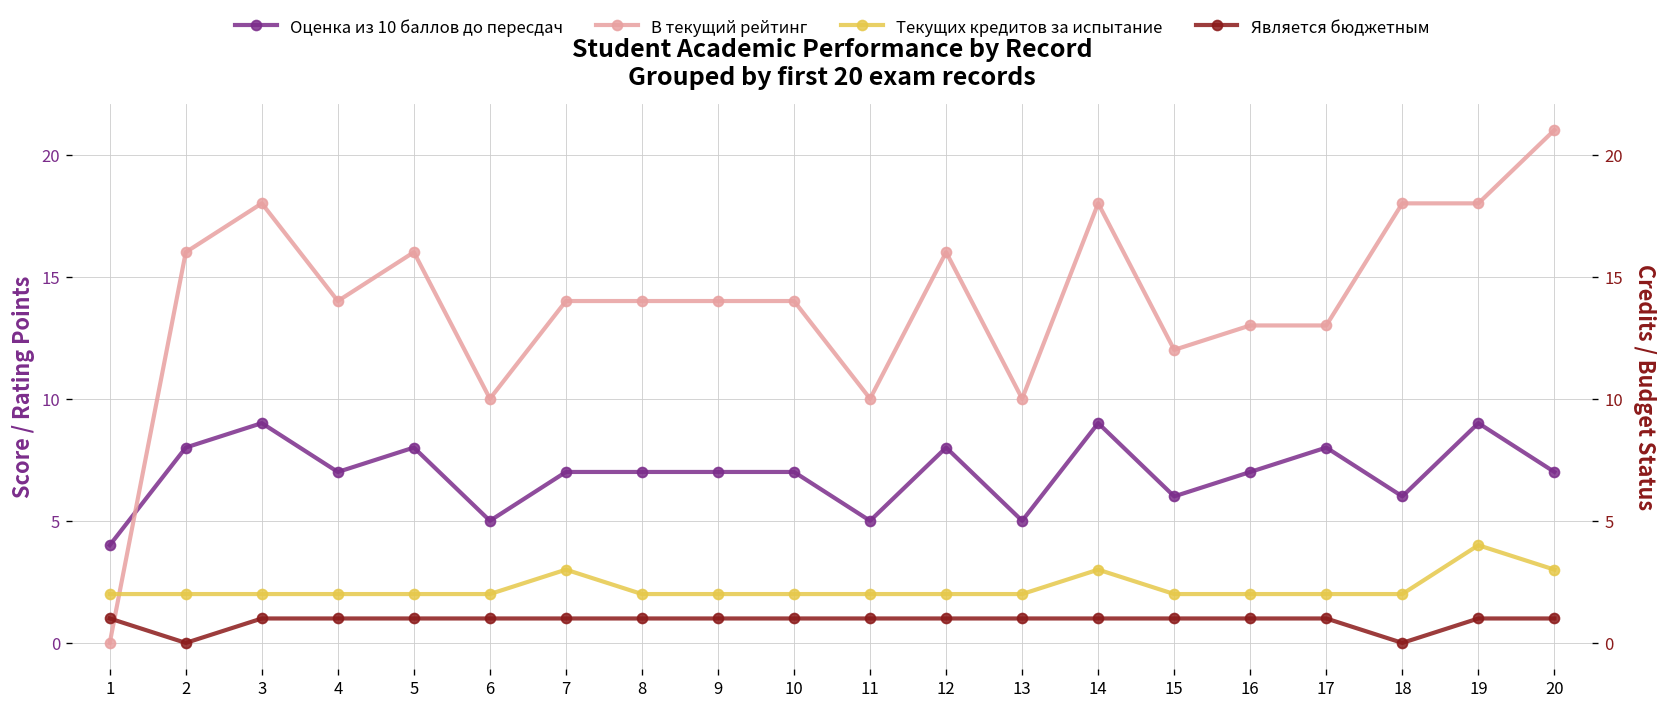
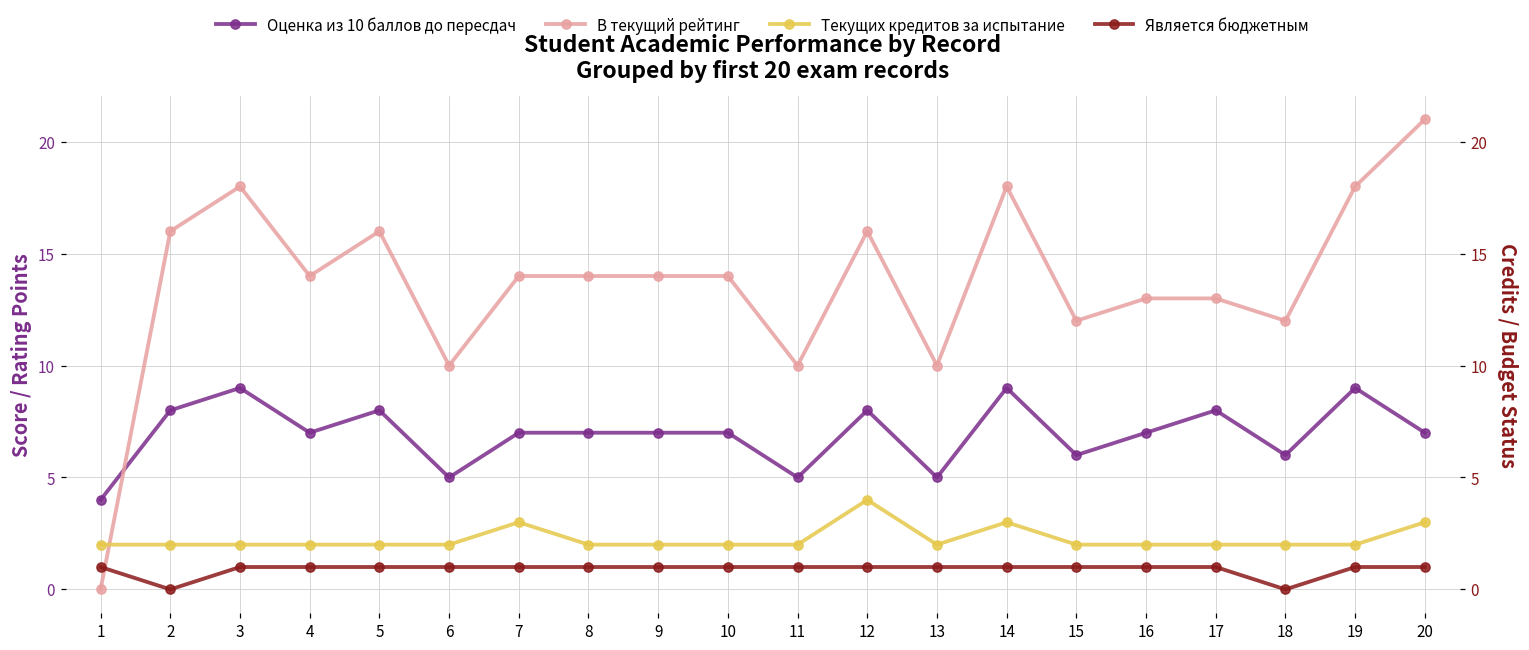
Текущих кредитов за испытание, 12: 2 -> 4
В текущий рейтинг, 18: 18 -> 12
Текущих кредитов за испытание, 19: 4 -> 2
